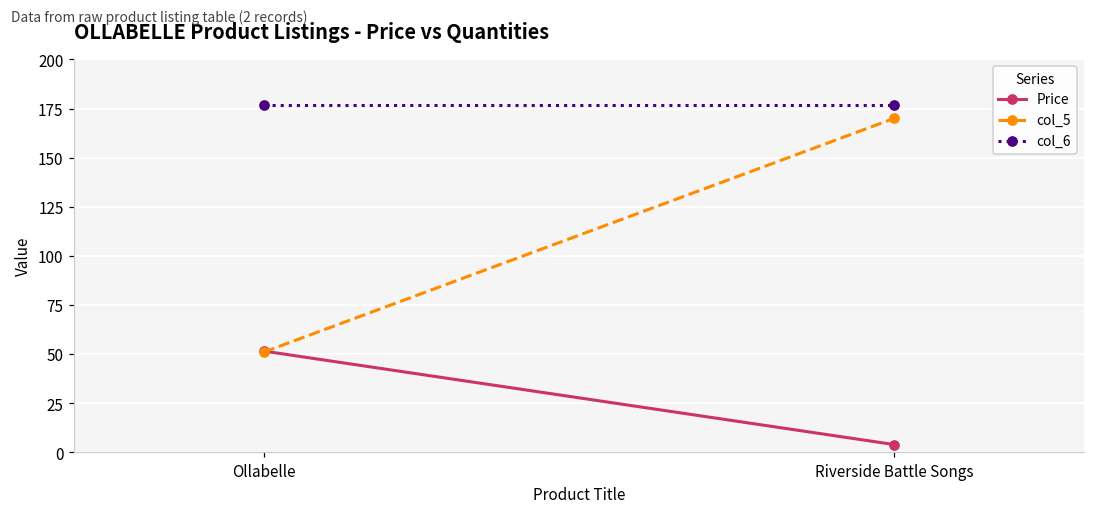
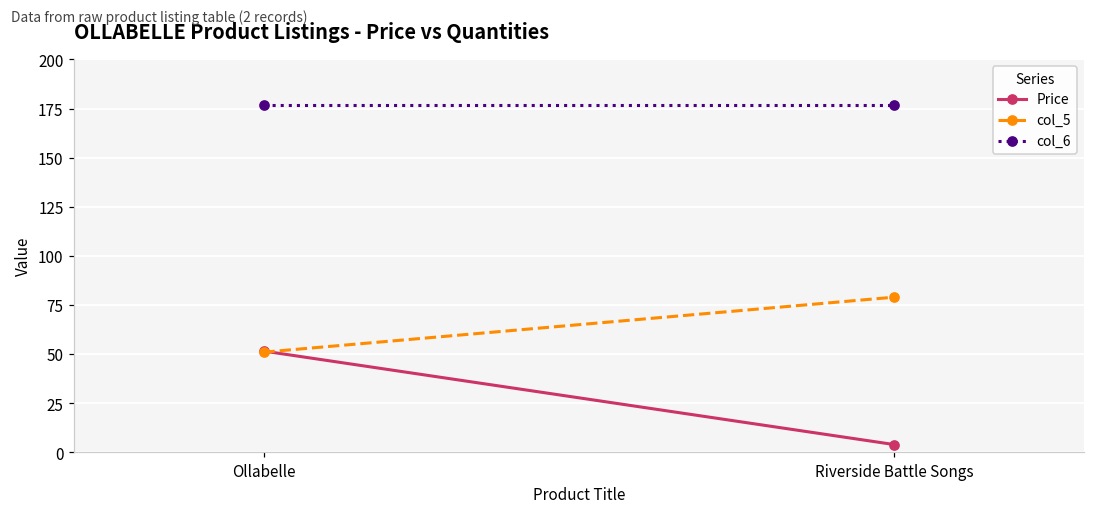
col_5, Riverside Battle Songs: 170 -> 79
